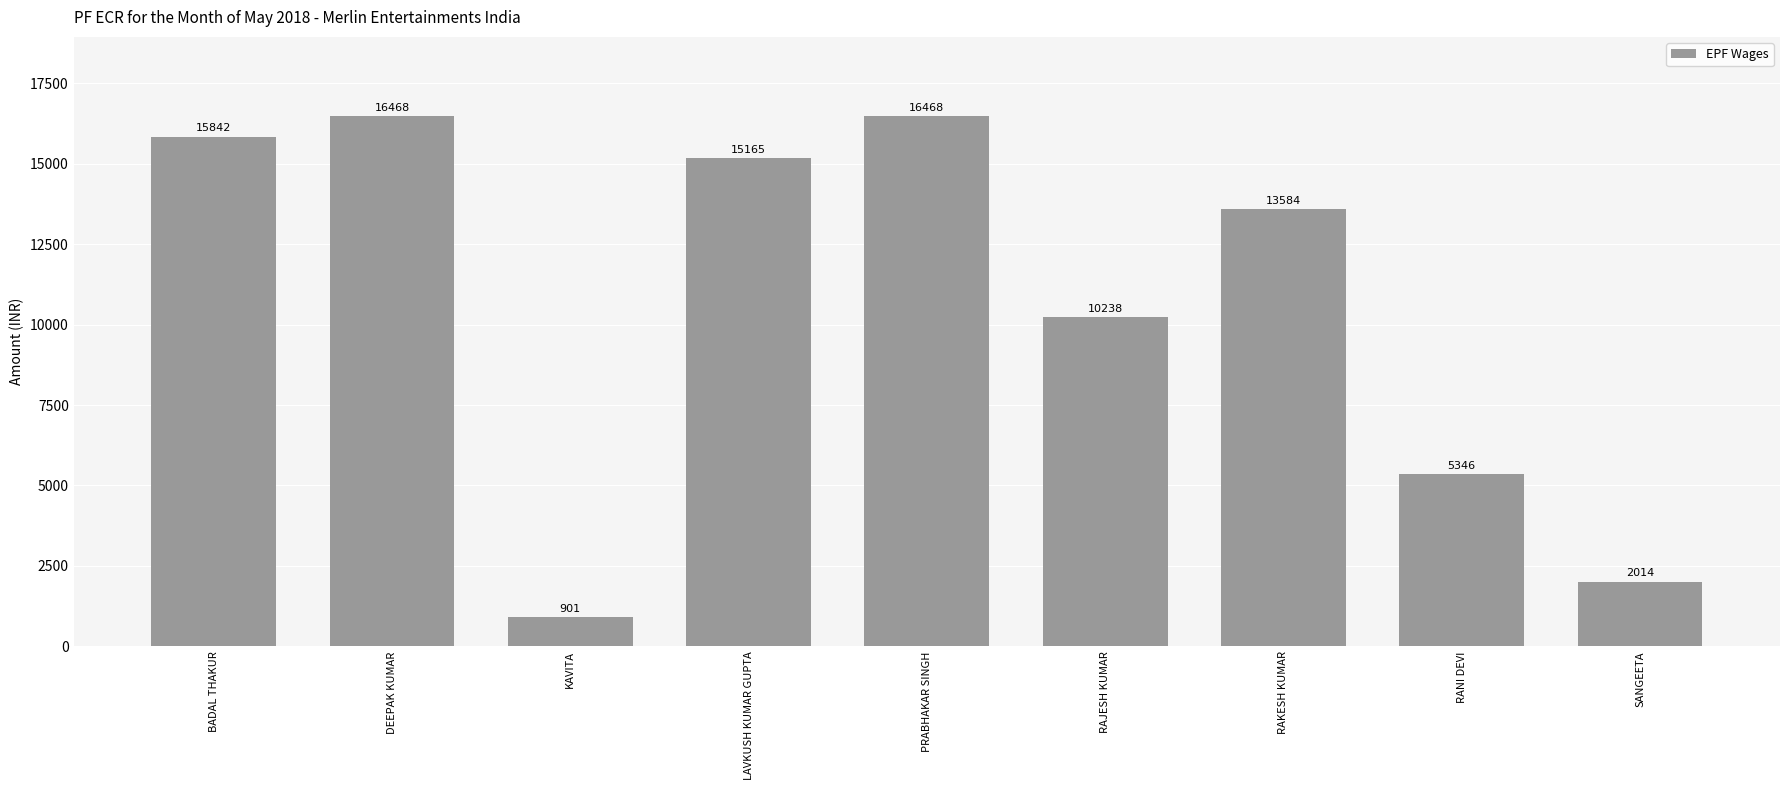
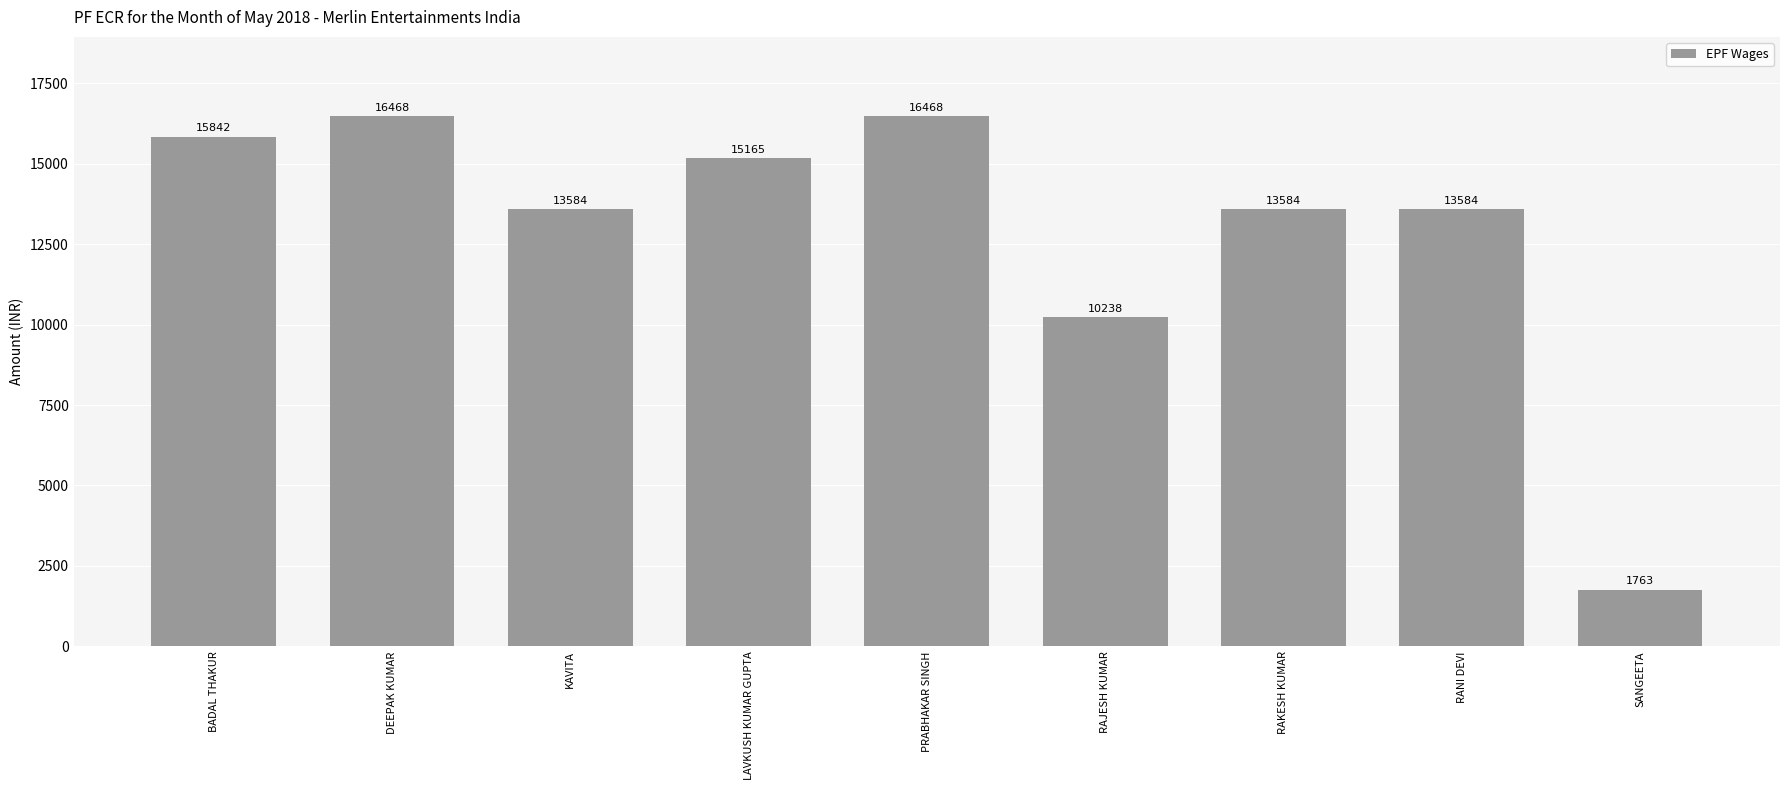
KAVITA: 901 -> 13584
RANI DEVI: 5346 -> 13584
SANGEETA: 2014 -> 1763
